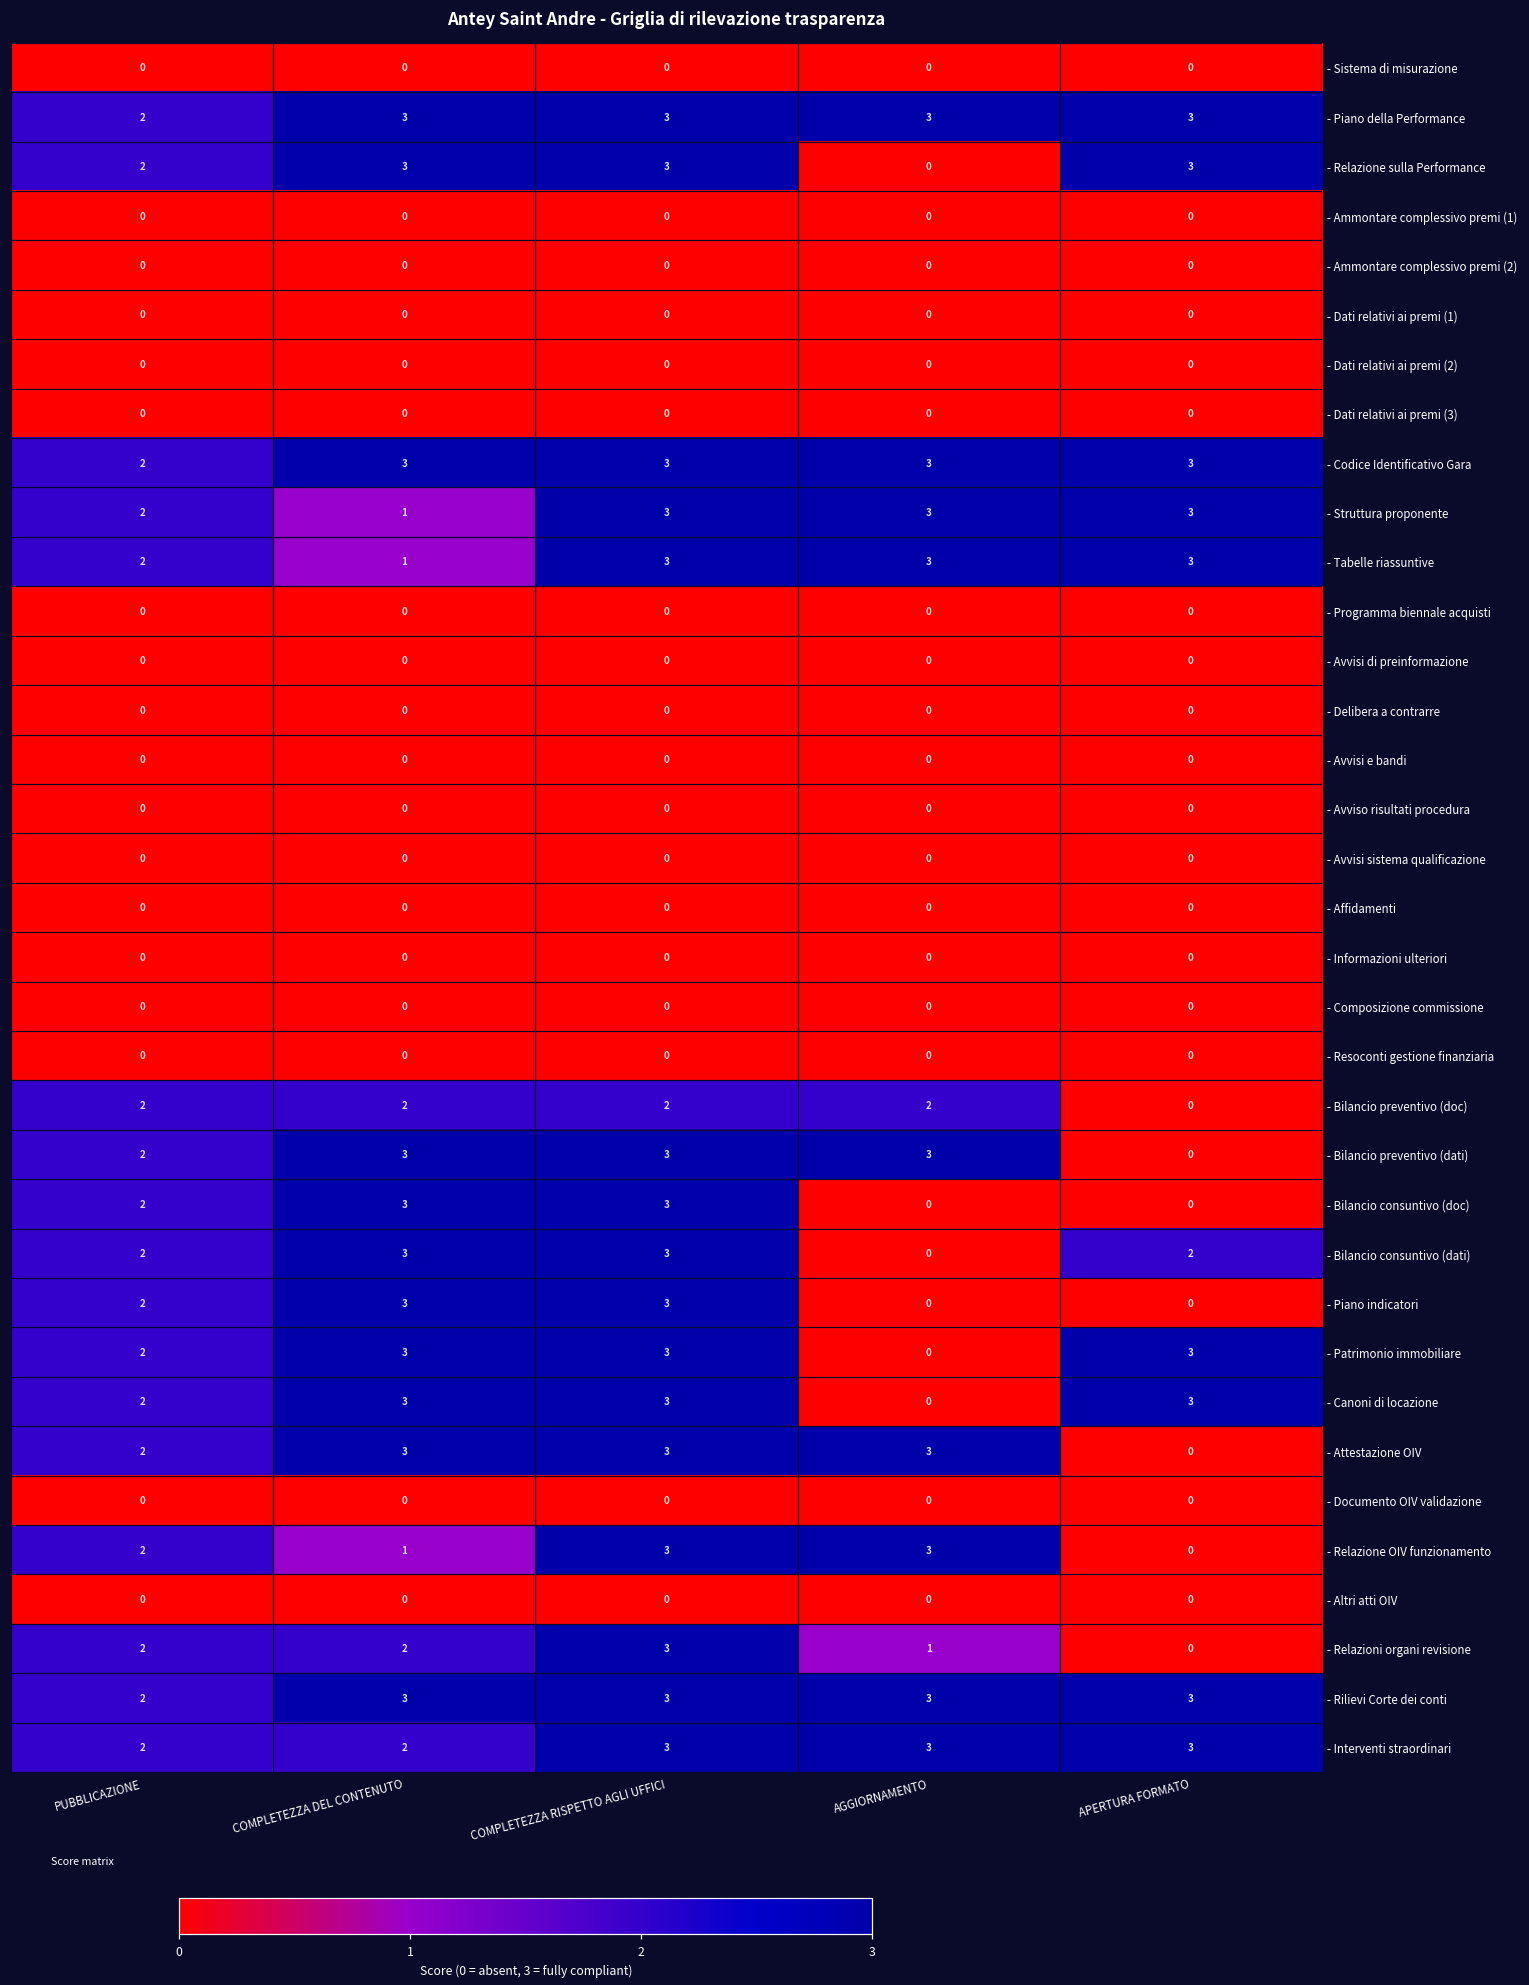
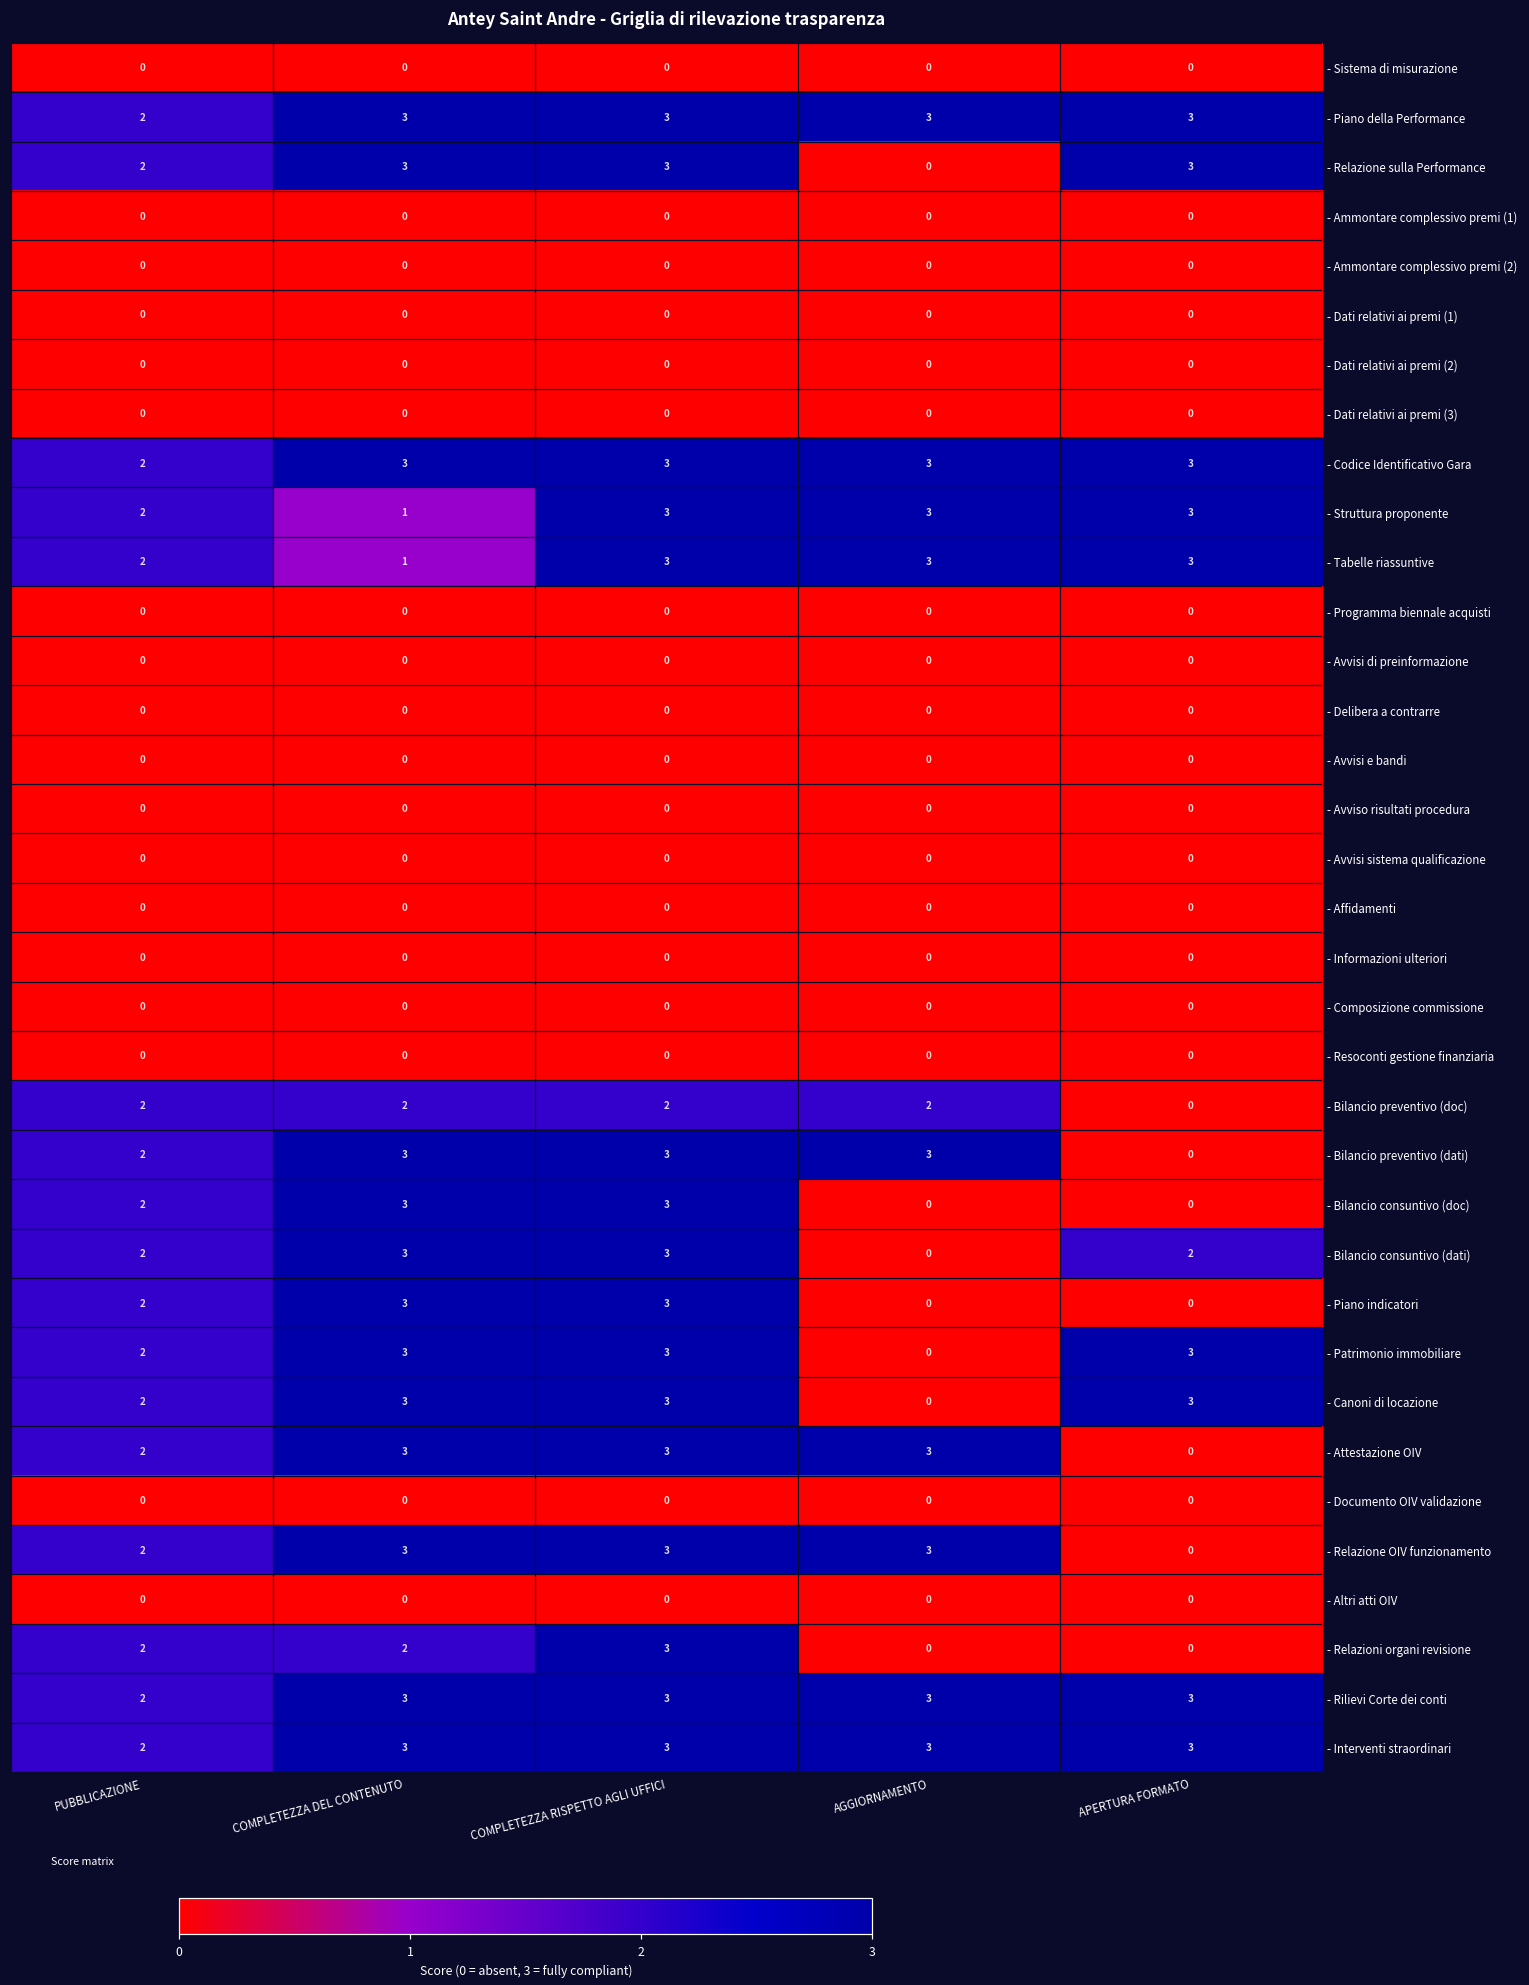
- Relazione OIV funzionamento, COMPLETEZZA DEL CONTENUTO: 1 -> 3
- Relazioni organi revisione, AGGIORNAMENTO: 1 -> 0
- Interventi straordinari, COMPLETEZZA DEL CONTENUTO: 2 -> 3
